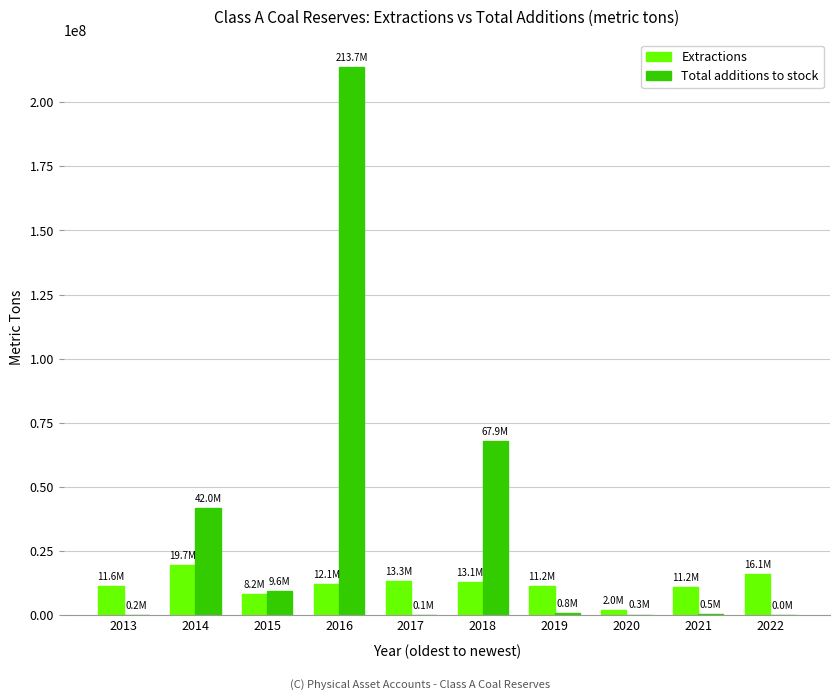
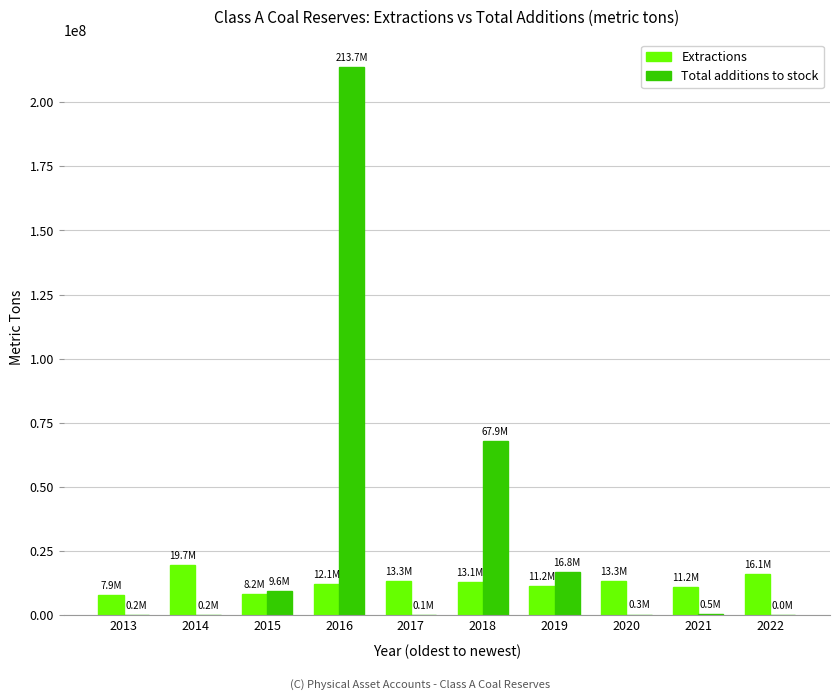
Extractions, 2013: 11.6M -> 7.9M
Total additions to stock, 2014: 42.0M -> 0.2M
Total additions to stock, 2019: 0.8M -> 16.8M
Extractions, 2020: 2.0M -> 13.3M
